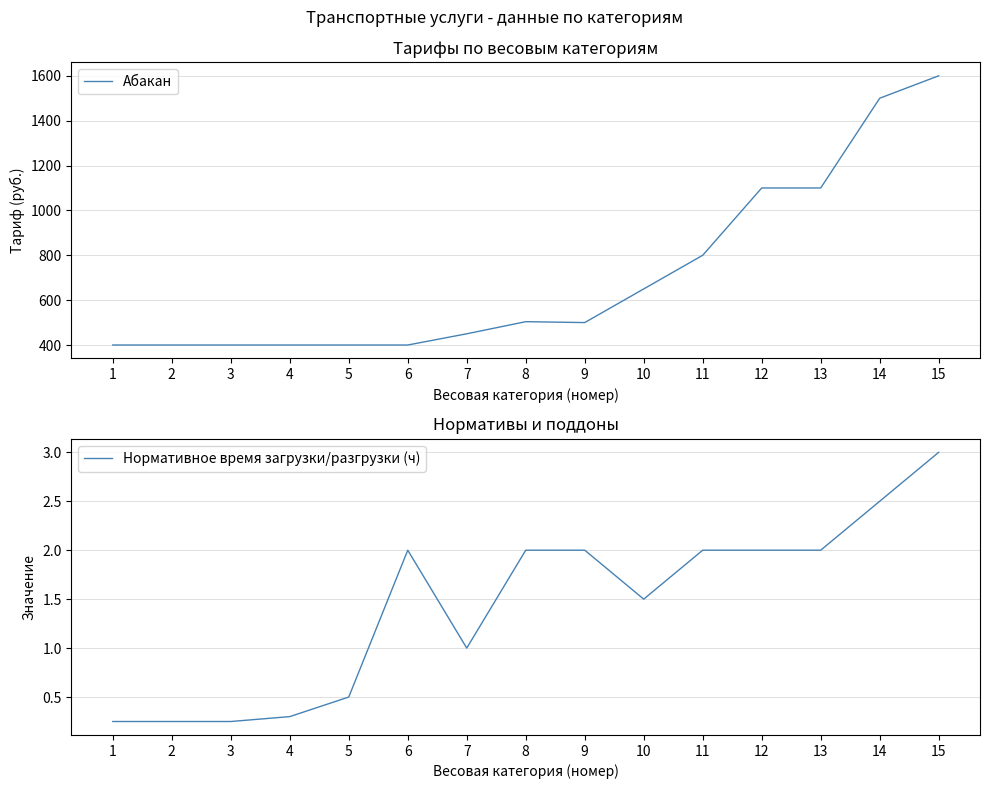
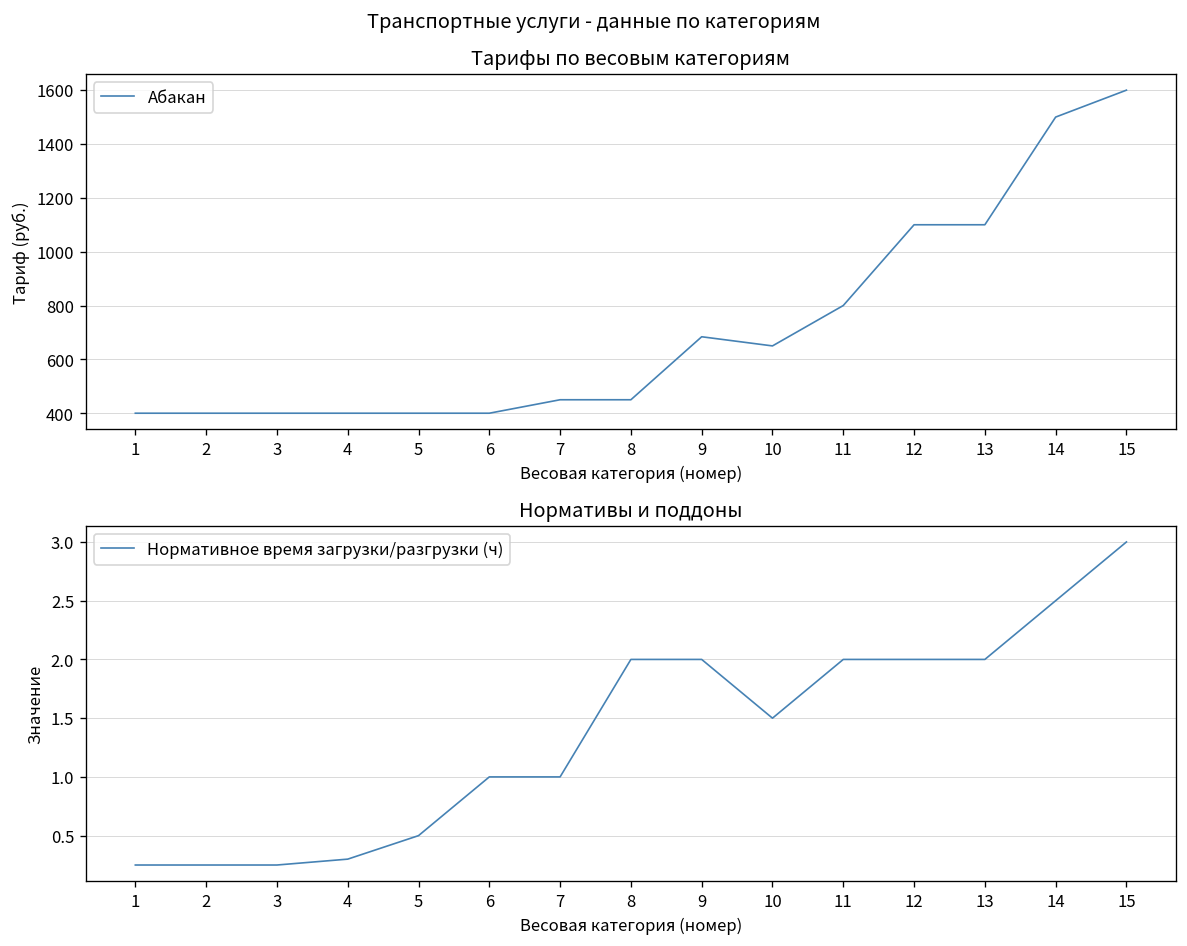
Тарифы по весовым категориям, 8: 500 -> 450
Тарифы по весовым категориям, 9: 500 -> 680
Нормативы и поддоны, 6: 2 -> 1
